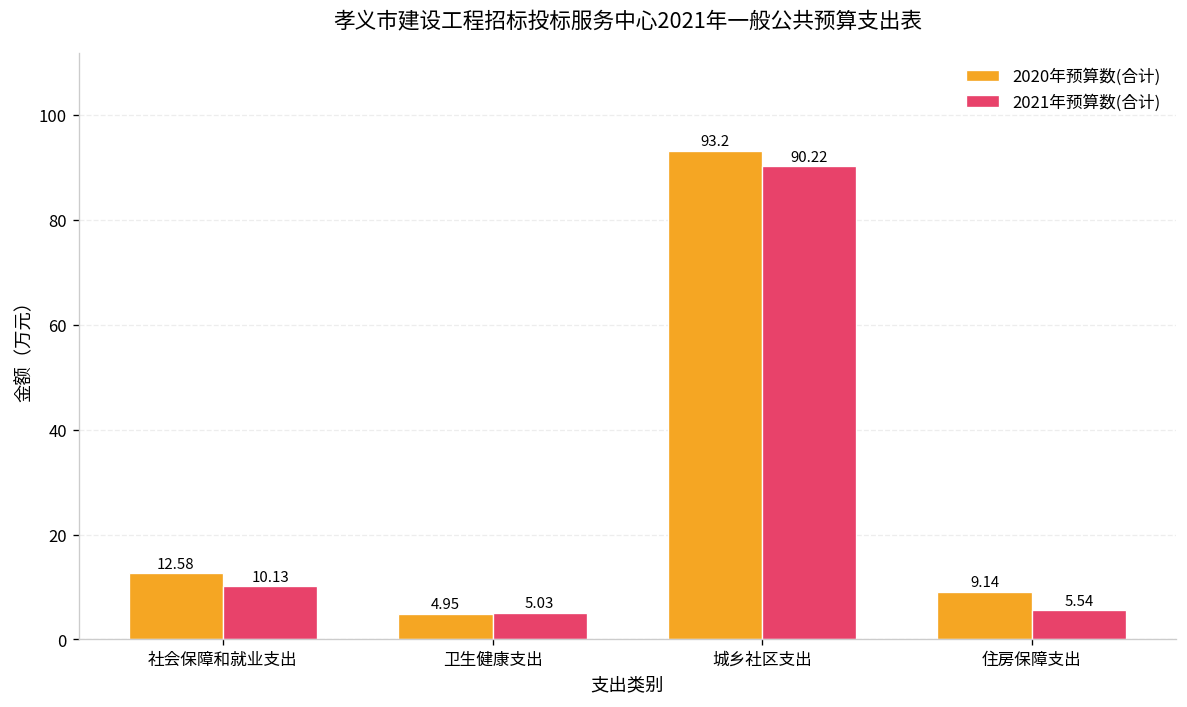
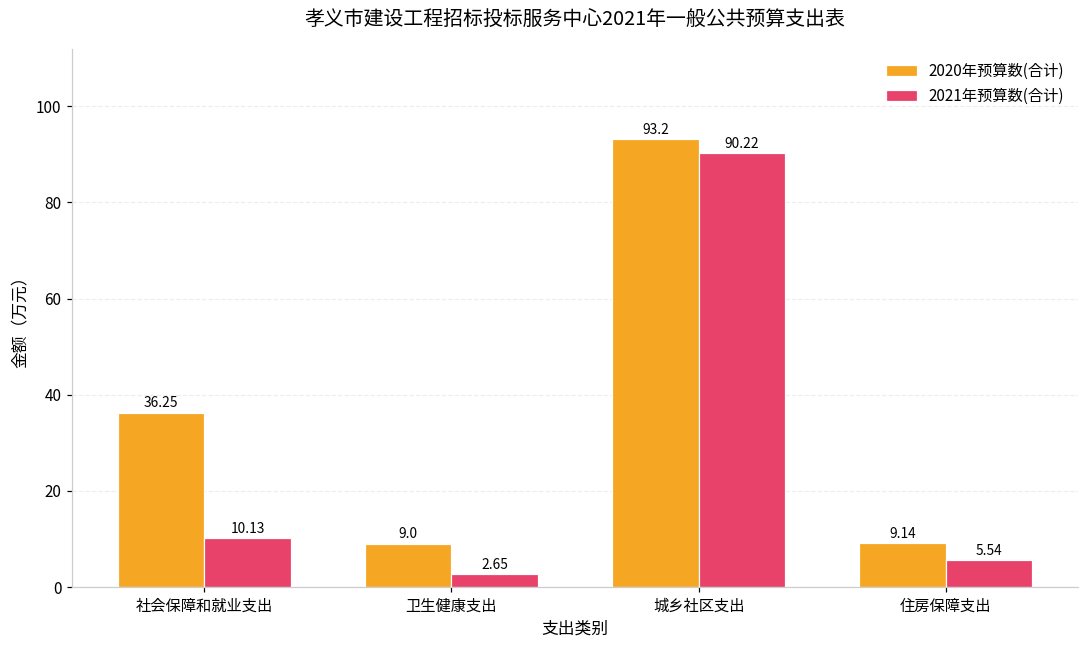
2020年预算数(合计), 社会保障和就业支出: 12.58 -> 36.25
2020年预算数(合计), 卫生健康支出: 4.95 -> 9.0
2021年预算数(合计), 卫生健康支出: 5.03 -> 2.65
